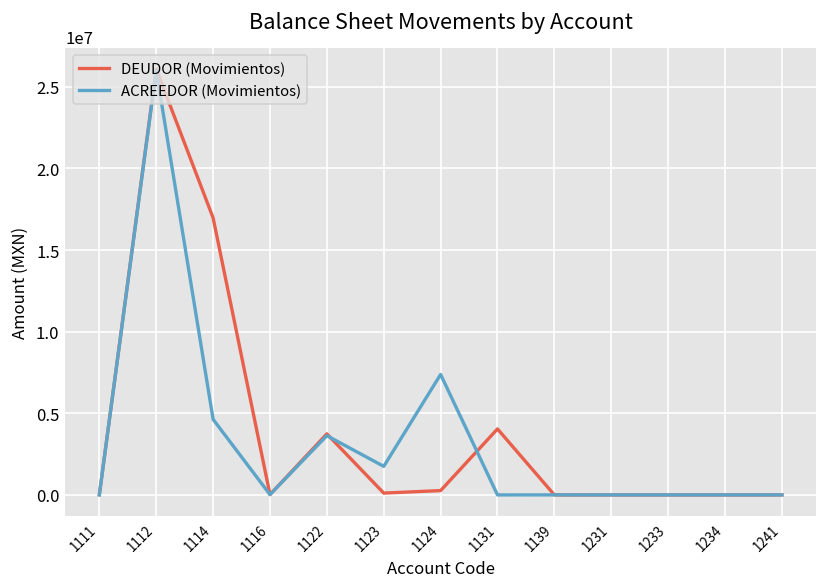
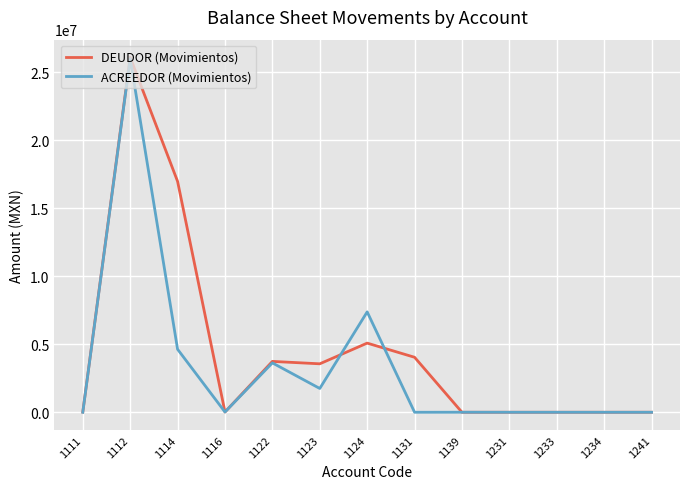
DEUDOR (Movimientos), 1123: 100000 -> 3600000
DEUDOR (Movimientos), 1124: 300000 -> 5100000
